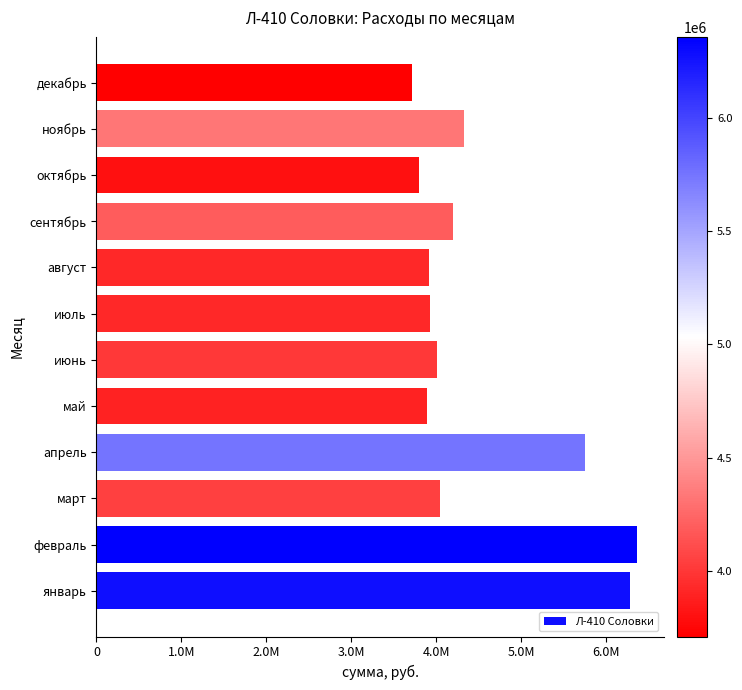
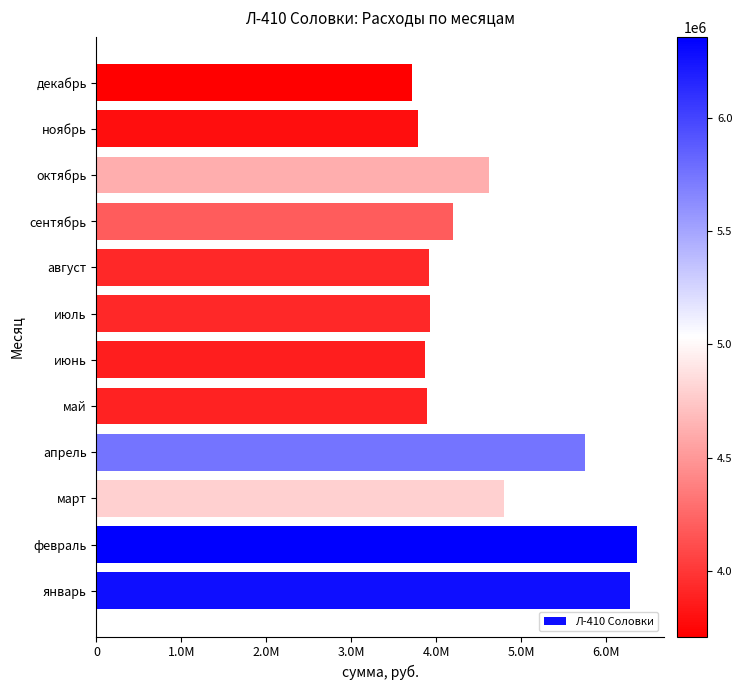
ноябрь: 4300000 -> 3800000
октябрь: 3800000 -> 4600000
июнь: 4000000 -> 3900000
март: 4000000 -> 4800000
